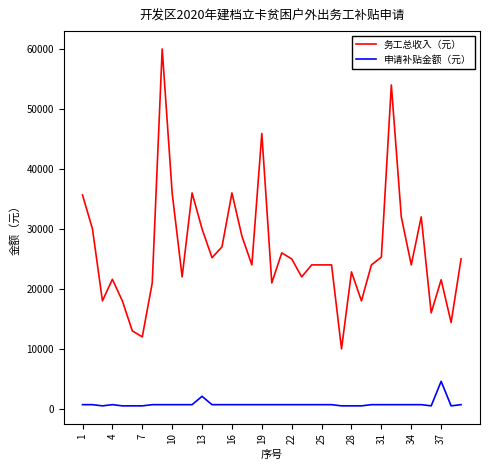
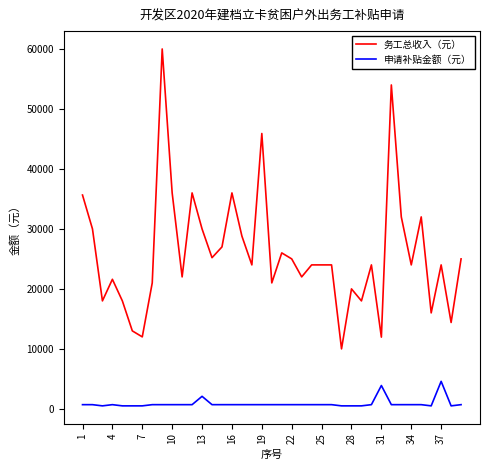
务工总收入（元）, 28: 23000 -> 20000
务工总收入（元）, 31: 25000 -> 12000
申请补贴金额（元）, 31: 1000 -> 4000
务工总收入（元）, 37: 22000 -> 24000
